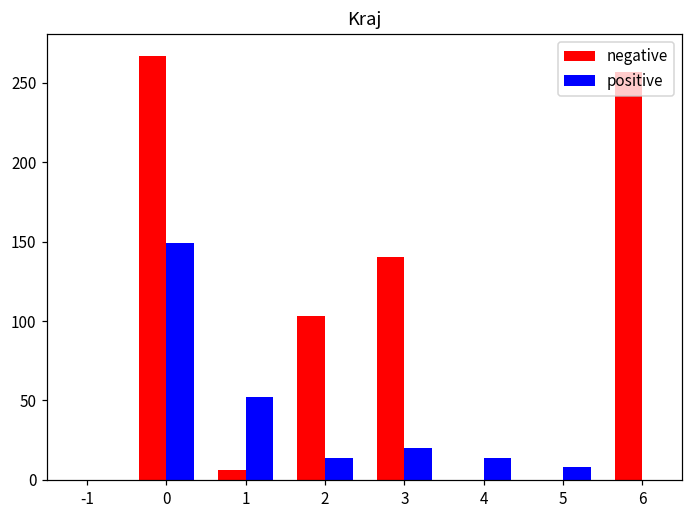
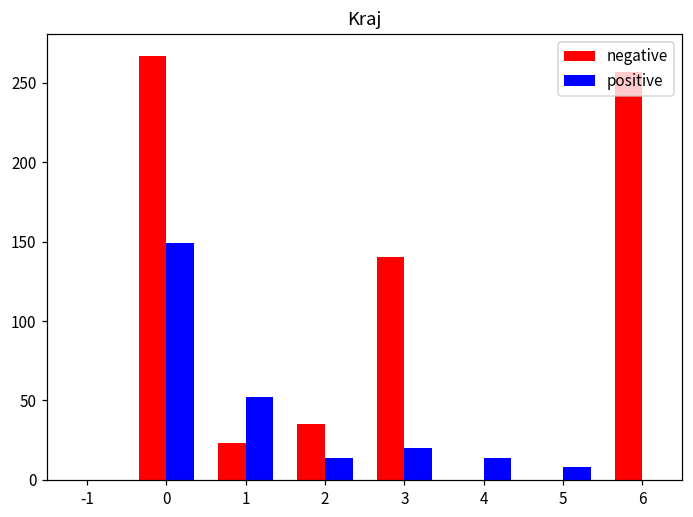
negative, 1: 6 -> 23
negative, 2: 103 -> 35
